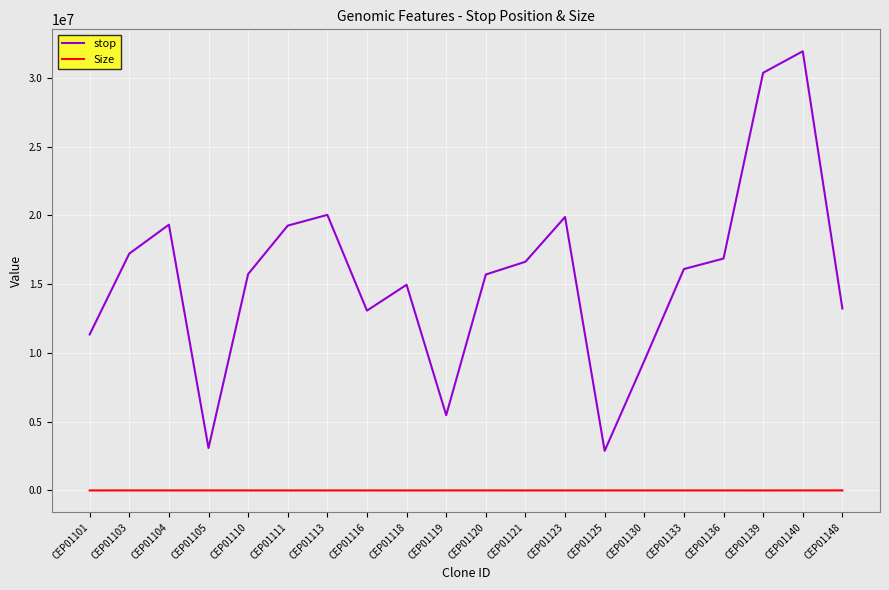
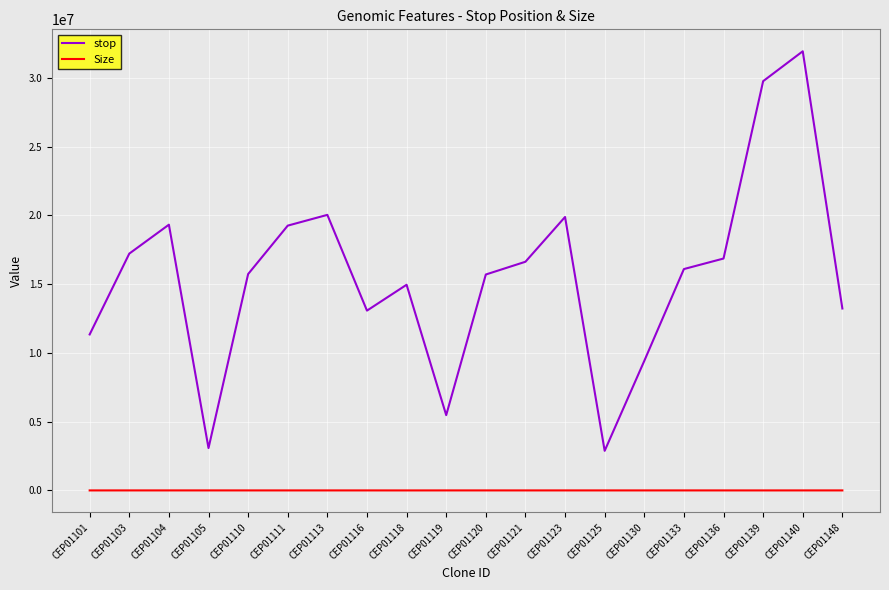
stop, CEP01139: 30400000 -> 29800000
